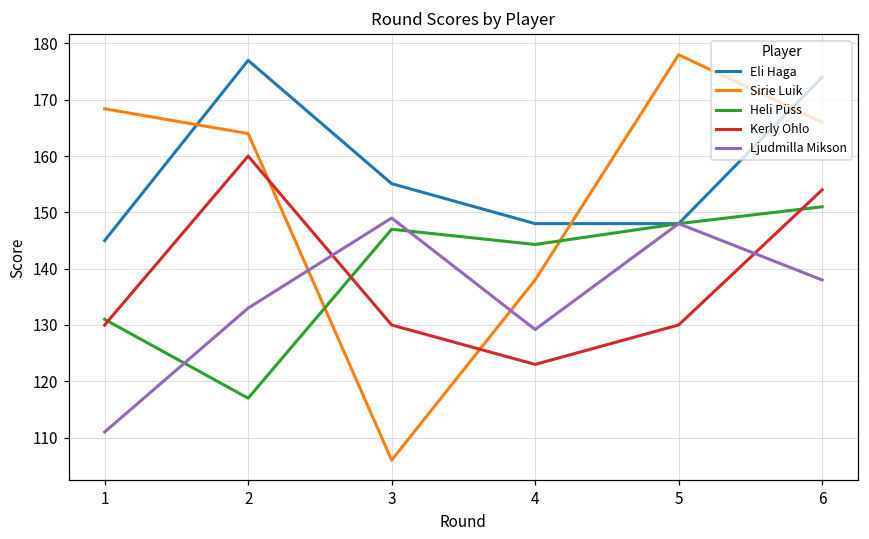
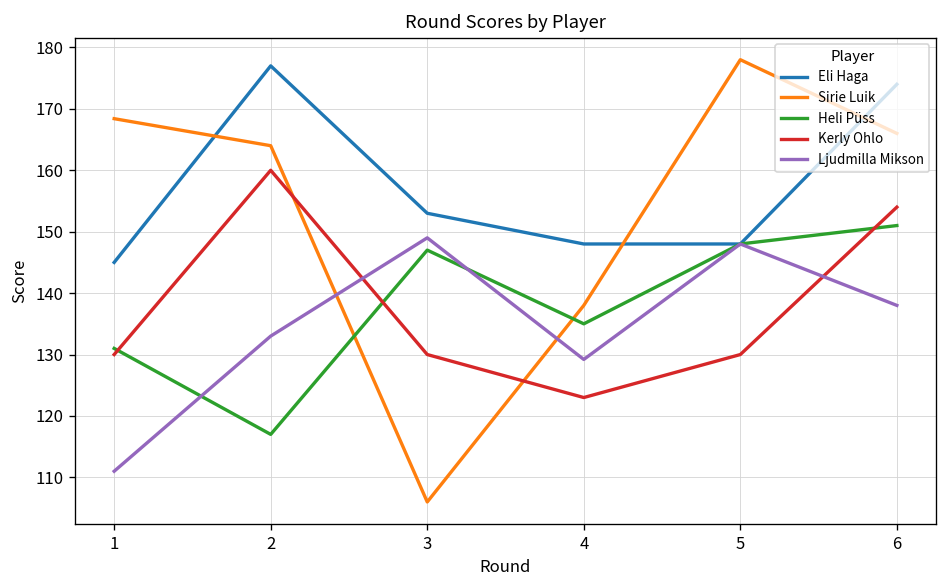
Eli Haga, 3: 155 -> 153
Heli Püss, 4: 144 -> 135
